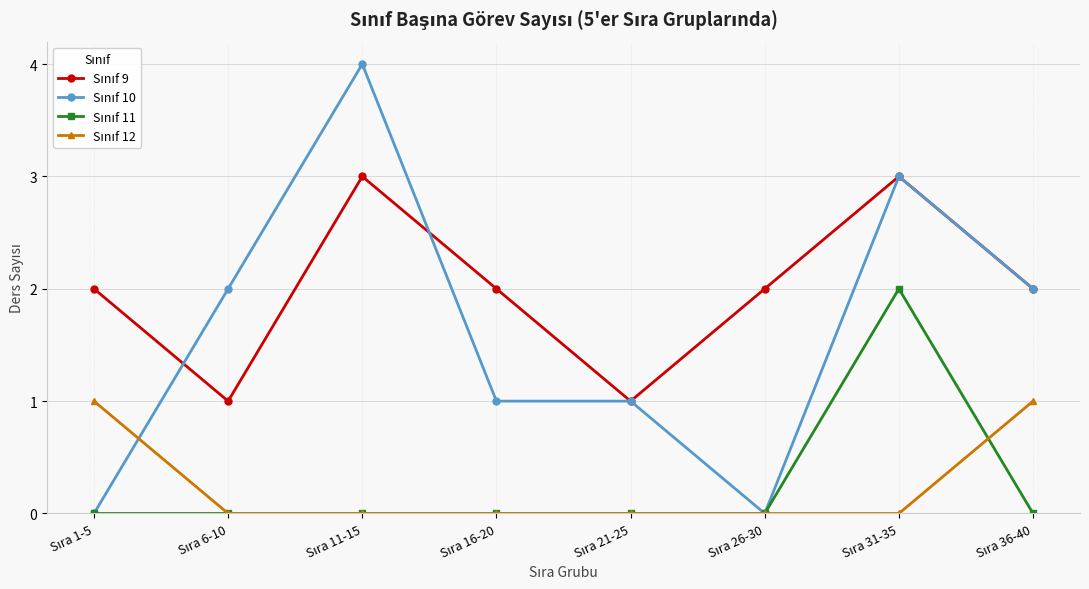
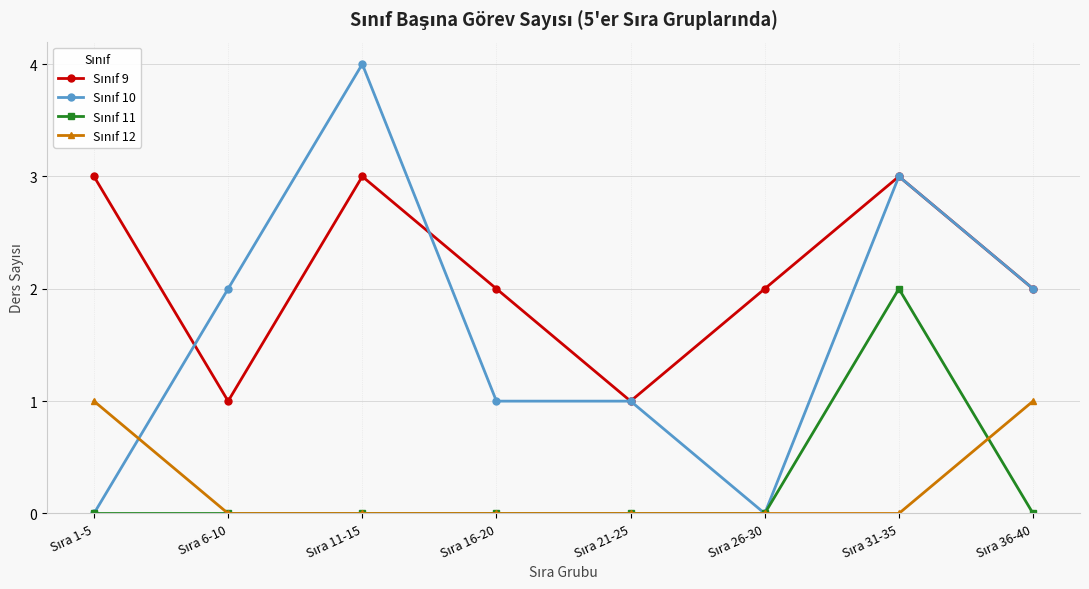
Sınıf 9, Sıra 1-5: 2 -> 3
